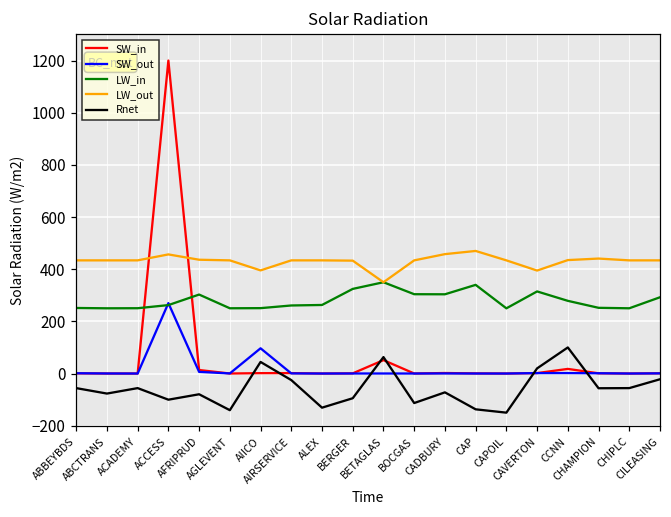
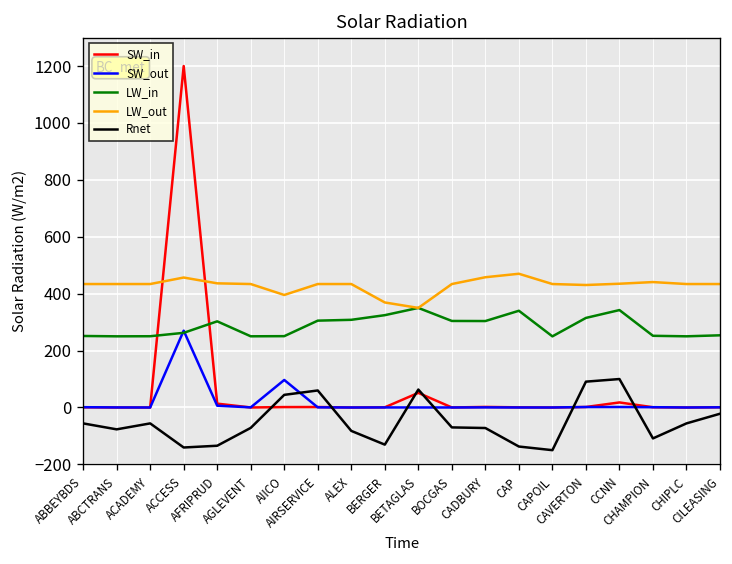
Rnet, ACCESS: -100 -> -140
Rnet, AFRIPRUD: -80 -> -130
Rnet, AGLEVENT: -140 -> -70
LW_in, AIRSERVICE: 260 -> 310
Rnet, AIRSERVICE: -30 -> 60
LW_in, ALEX: 260 -> 310
Rnet, ALEX: -130 -> -80
LW_out, BERGER: 430 -> 370
Rnet, BERGER: -90 -> -130
Rnet, BOCGAS: -110 -> -70
LW_out, CAVERTON: 390 -> 430
Rnet, CAVERTON: 20 -> 90
LW_in, CCNN: 280 -> 340
Rnet, CHAMPION: -60 -> -110
LW_in, CILEASING: 290 -> 250
